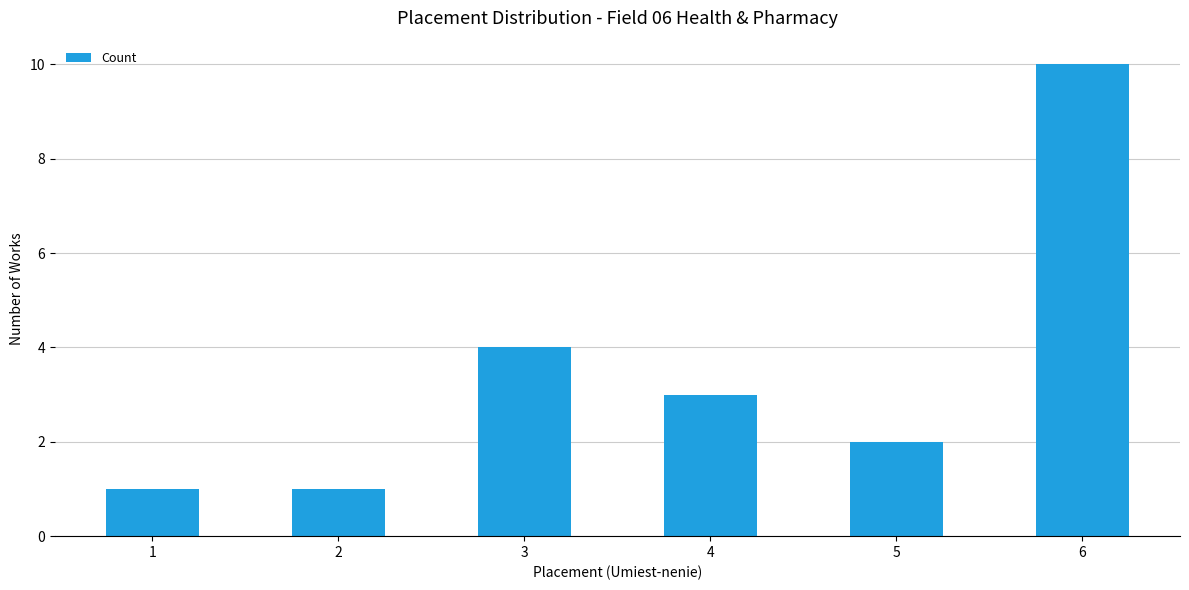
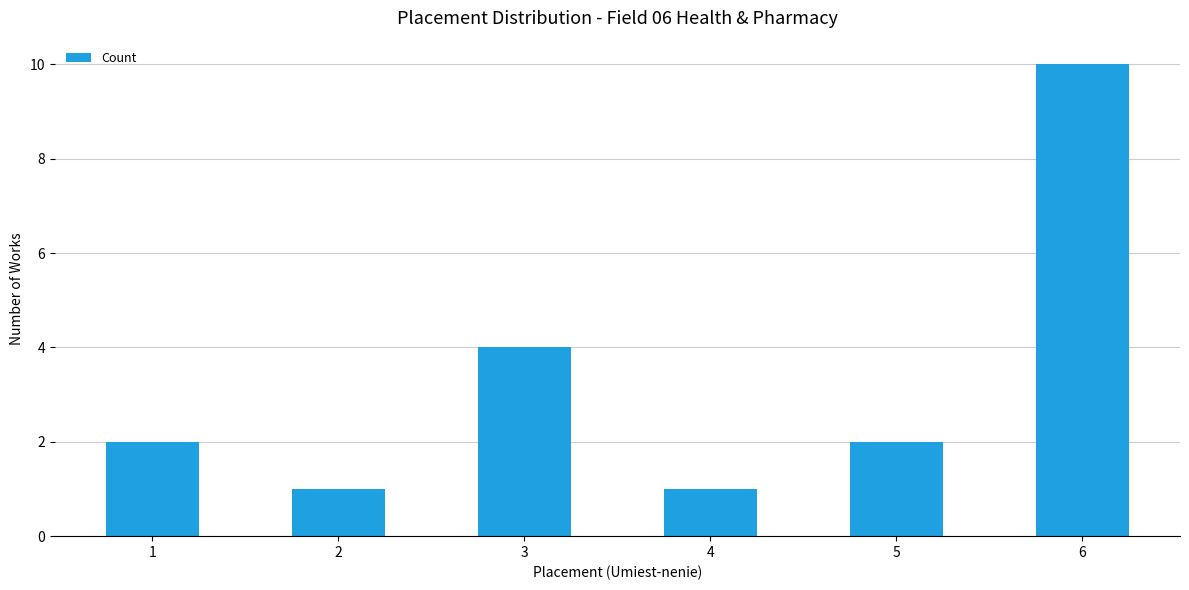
1: 1 -> 2
4: 3 -> 1
